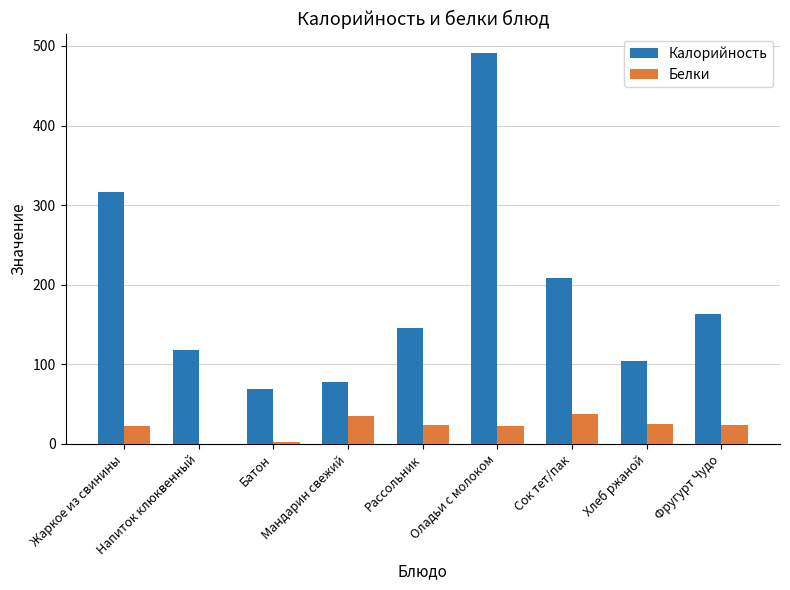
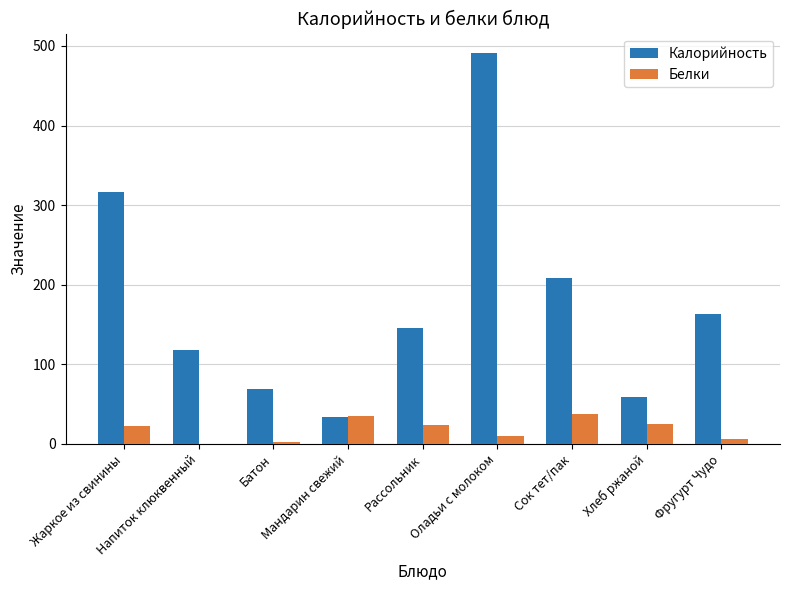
Калорийность, Мандарин свежий: 80 -> 30
Белки, Оладьи с молоком: 20 -> 10
Калорийность, Хлеб ржаной: 100 -> 60
Белки, Фругурт Чудо: 20 -> 10
